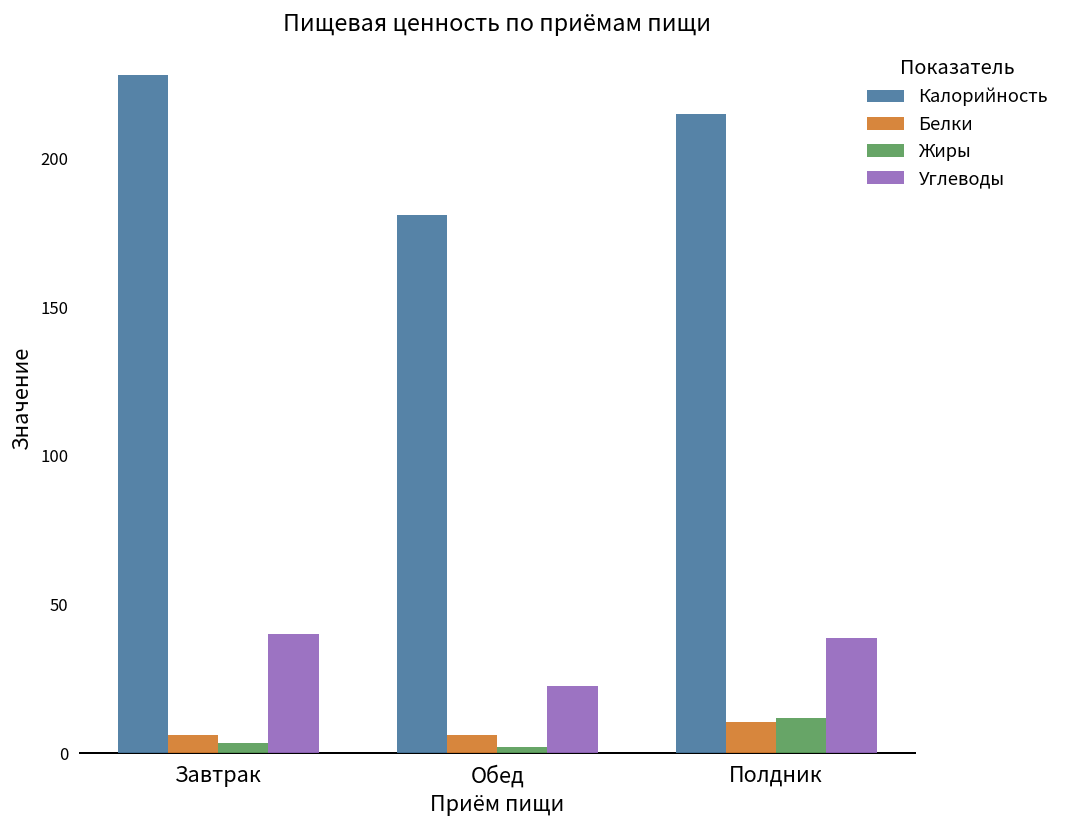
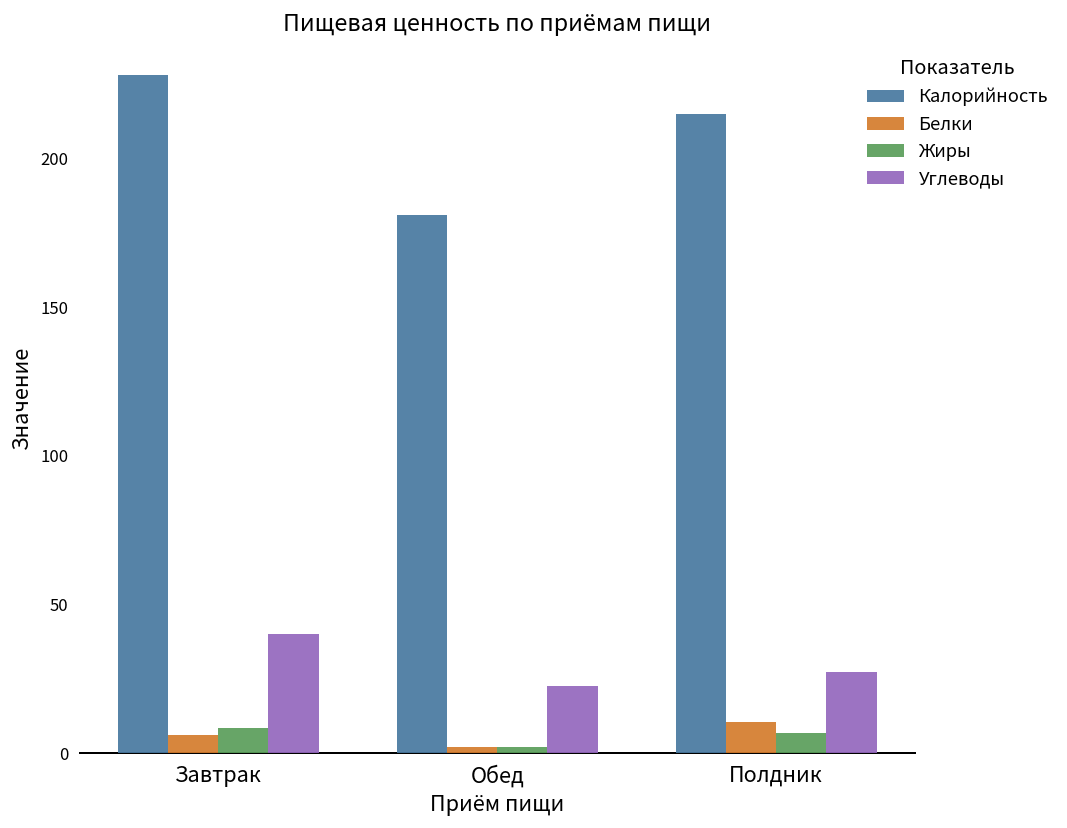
Жиры, Завтрак: 3 -> 9
Белки, Обед: 6 -> 2
Жиры, Полдник: 12 -> 7
Углеводы, Полдник: 39 -> 28
